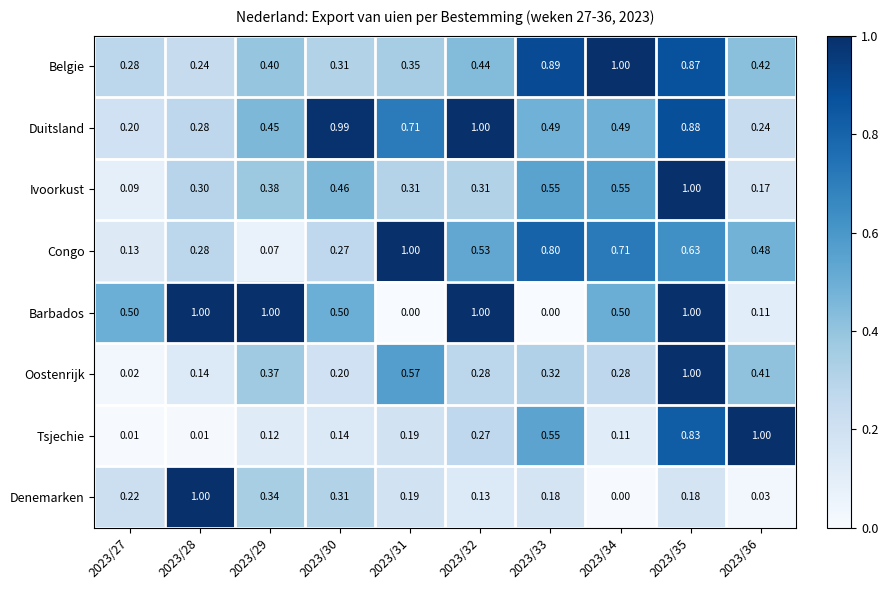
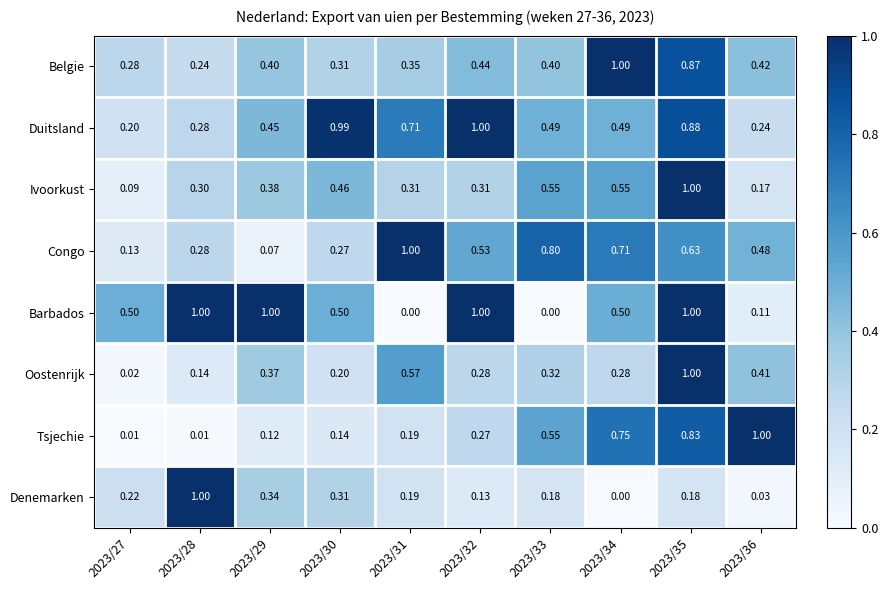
Belgie, 2023/33: 0.89 -> 0.40
Tsjechie, 2023/34: 0.11 -> 0.75
